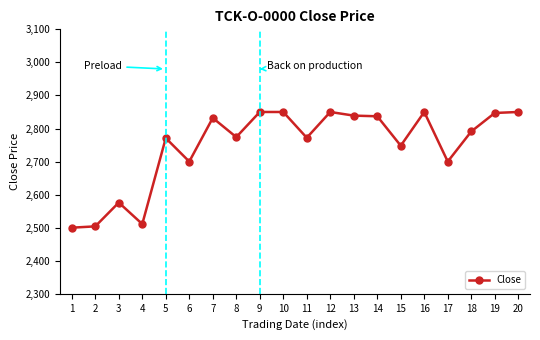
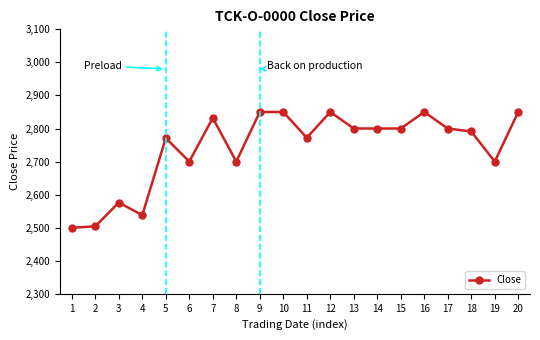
4: 2,510 -> 2,540
8: 2,770 -> 2,700
13: 2,840 -> 2,800
14: 2,840 -> 2,800
15: 2,750 -> 2,800
17: 2,700 -> 2,800
19: 2,850 -> 2,700
